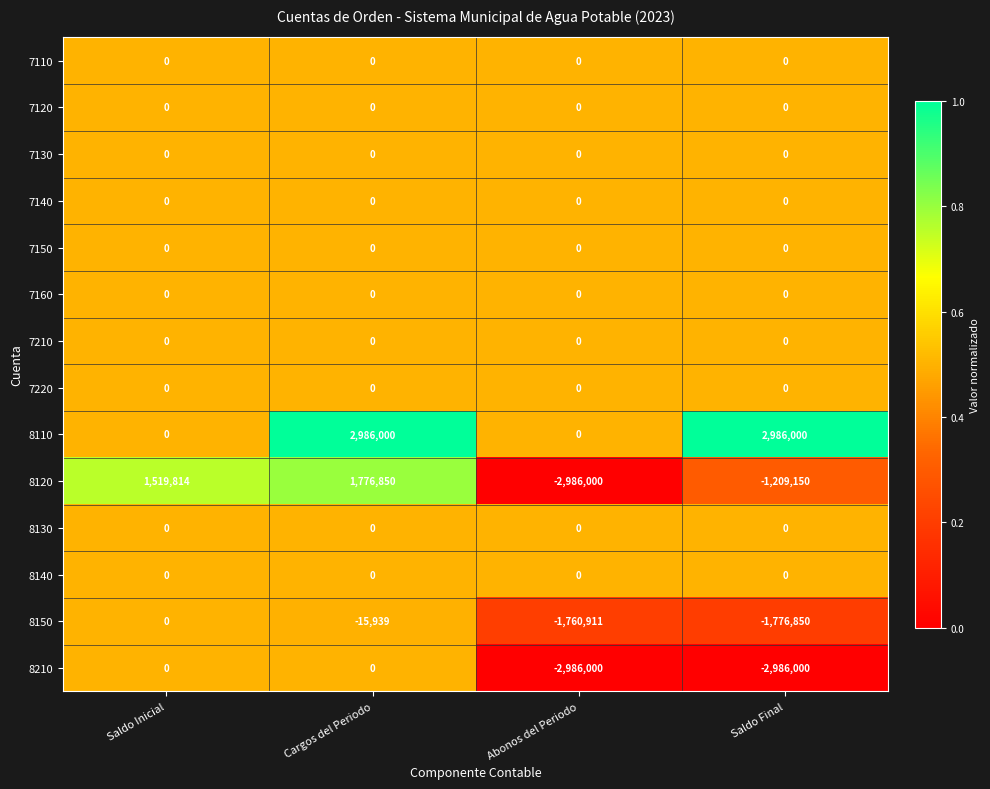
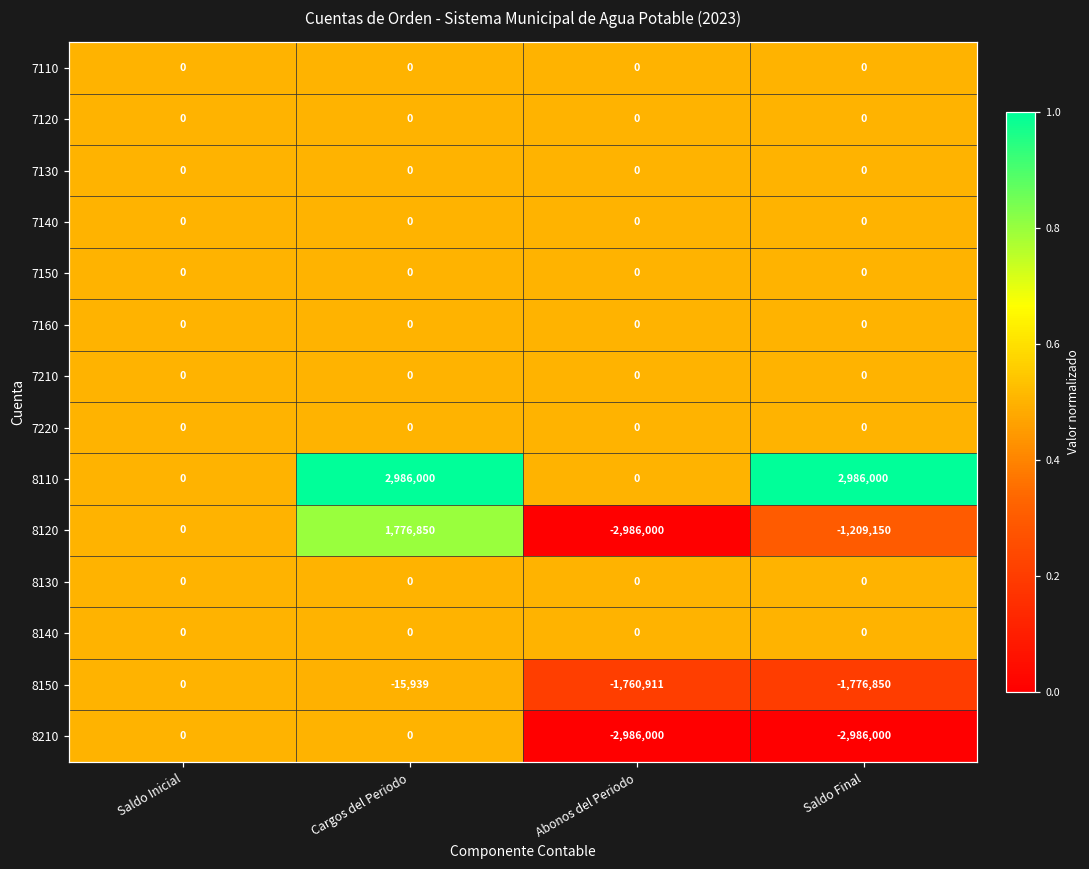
8120, Saldo Inicial: 1,519,814 -> 0
